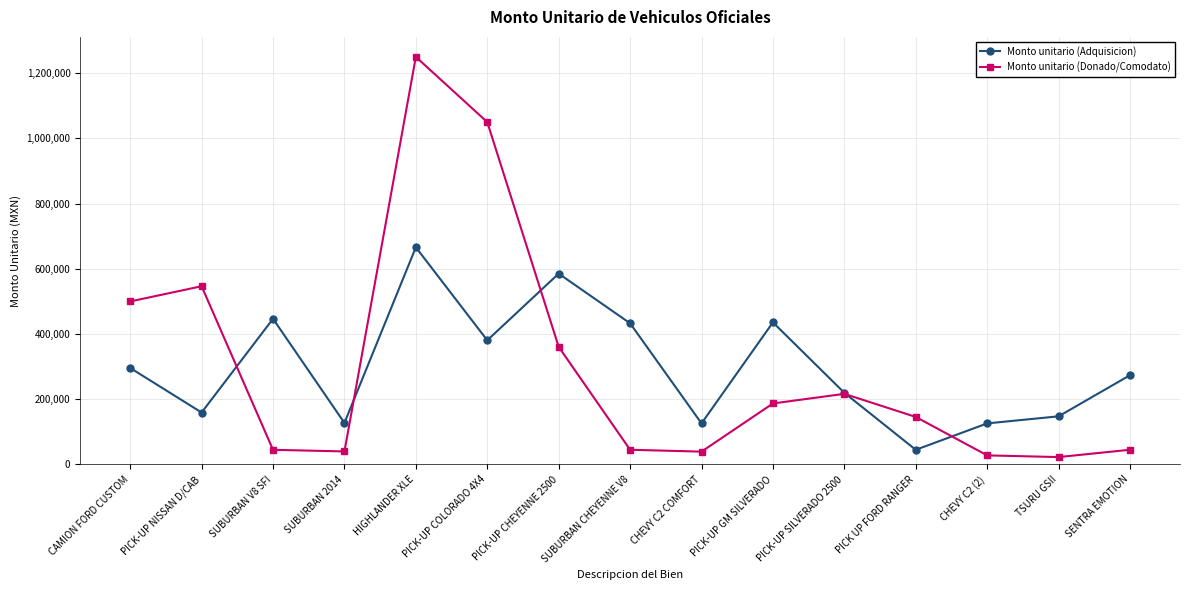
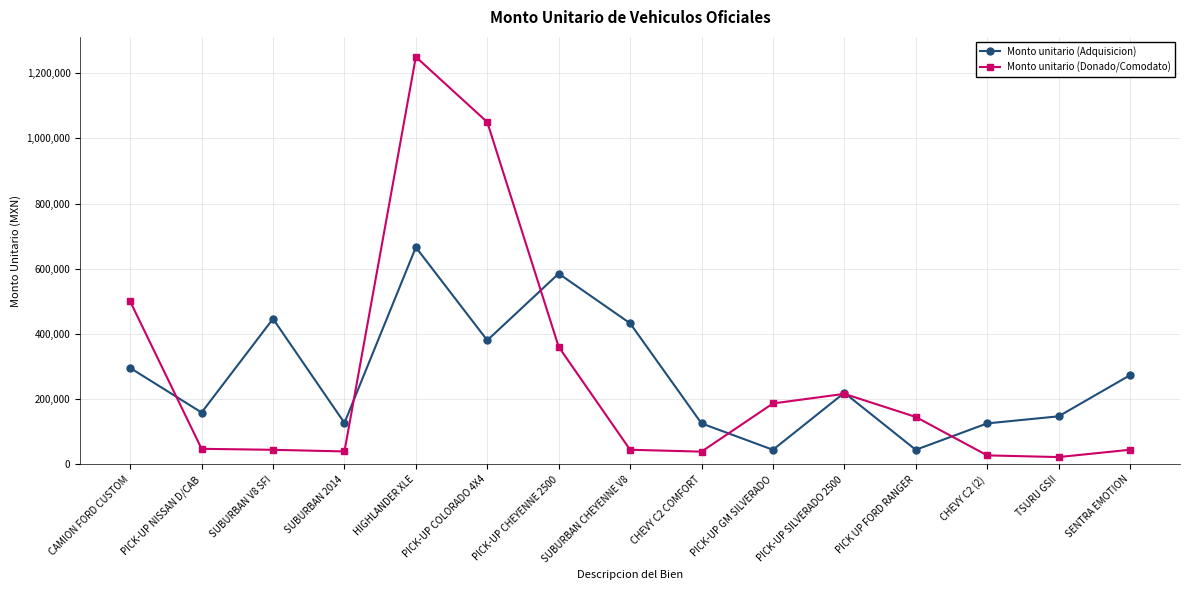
Monto unitario (Donado/Comodato), PICK-UP NISSAN D/CAB: 550,000 -> 50,000
Monto unitario (Adquisicion), PICK-UP GM SILVERADO: 440,000 -> 50,000
